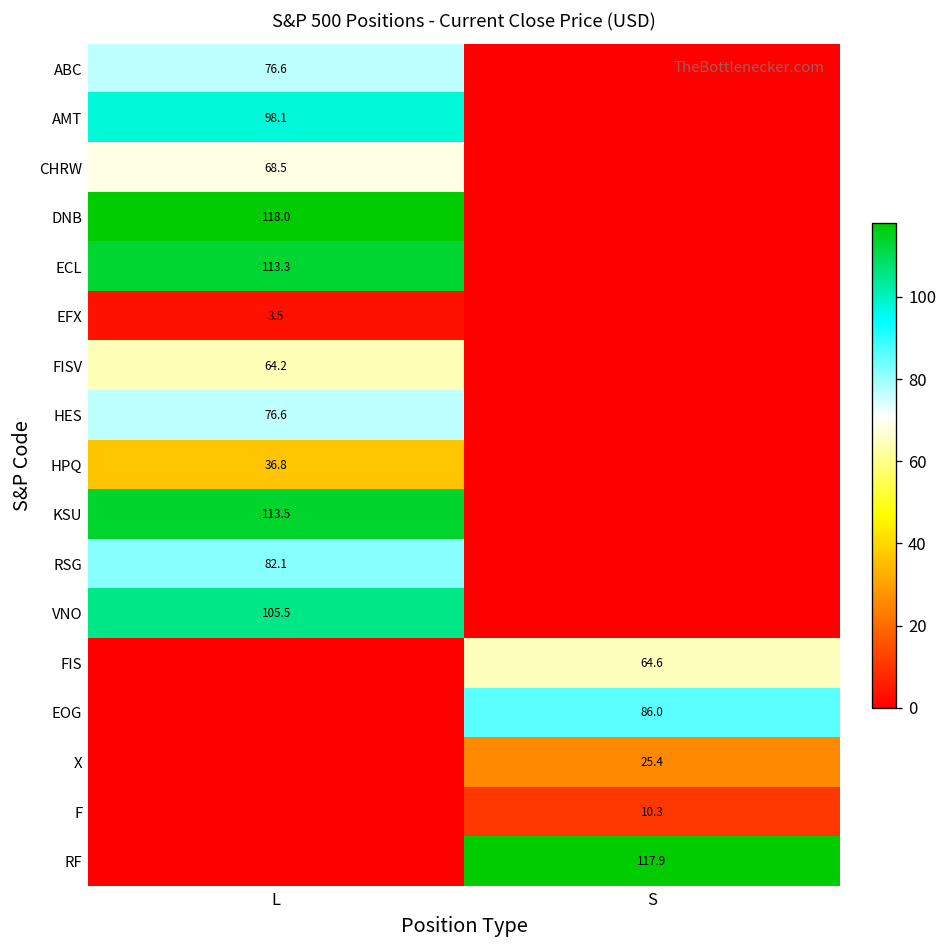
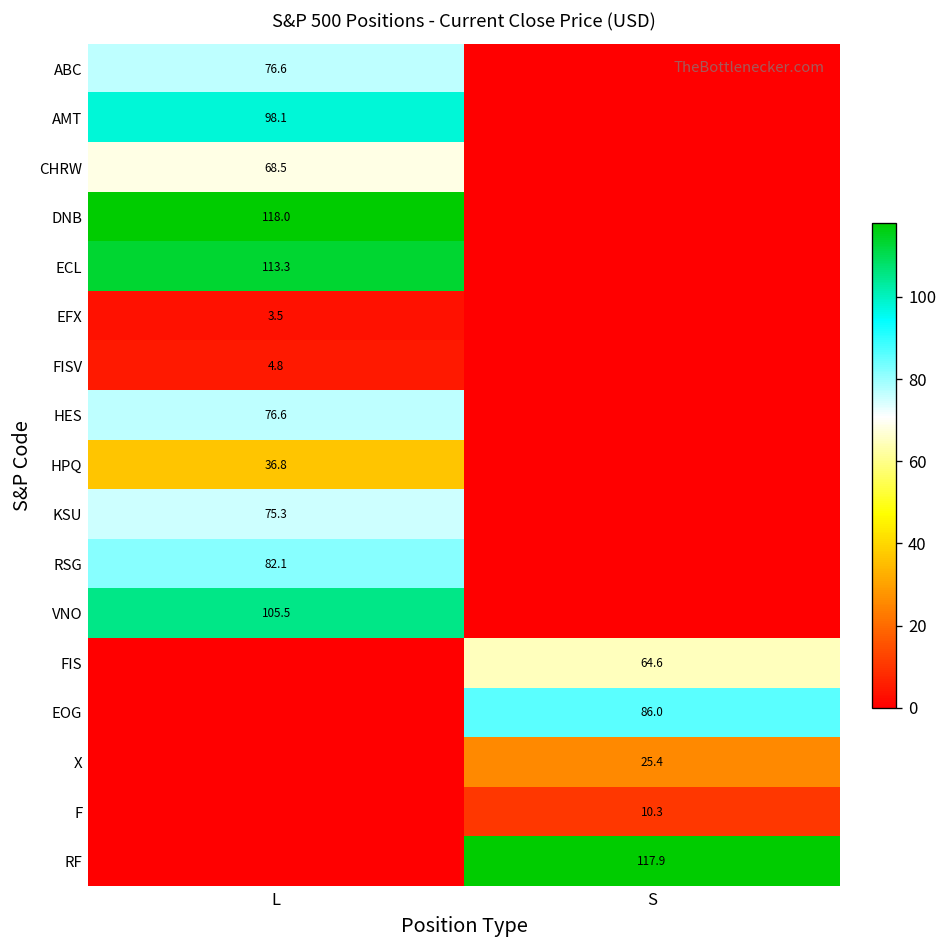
FISV, L: 64.2 -> 4.8
KSU, L: 113.5 -> 75.3
